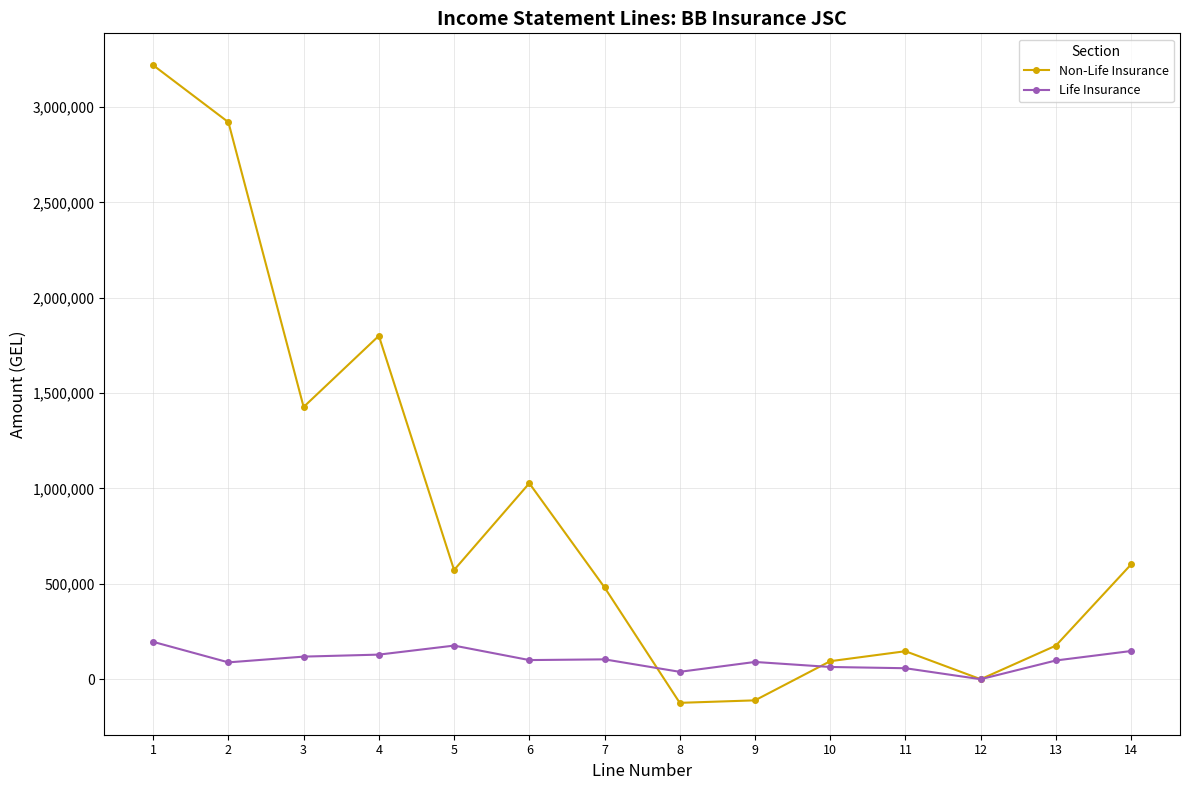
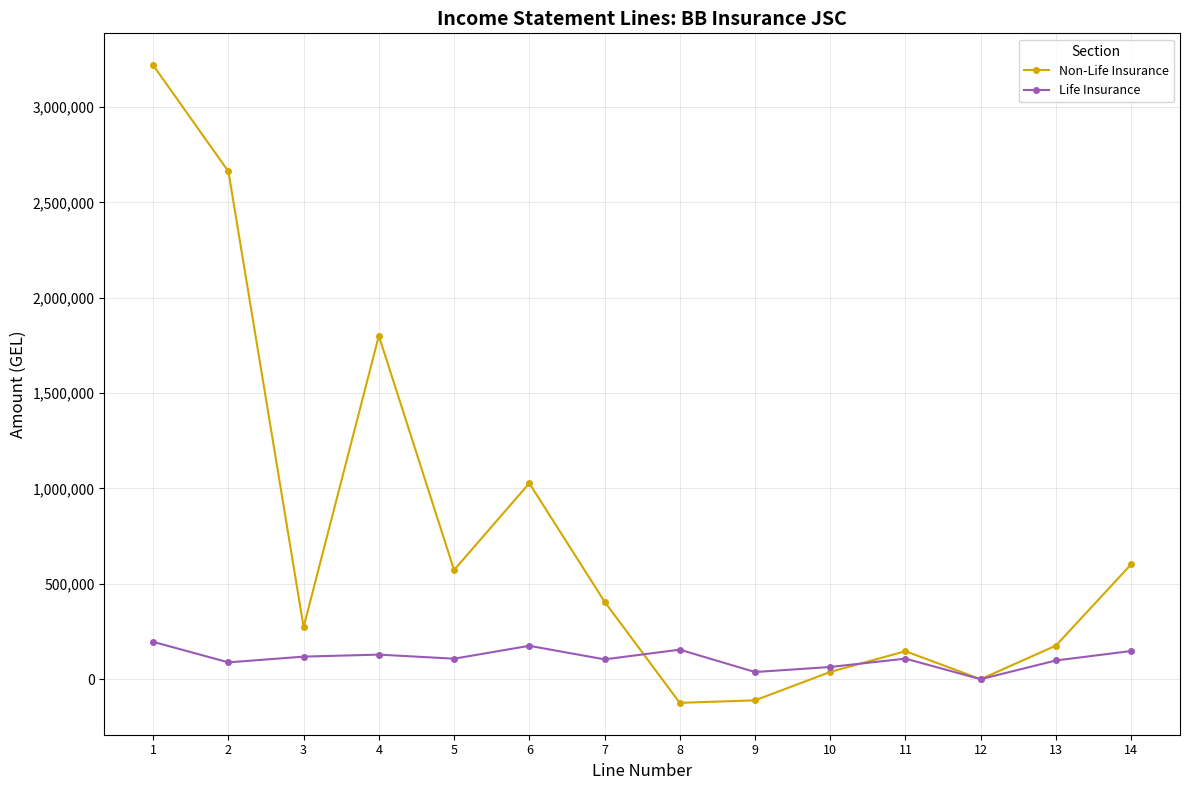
Non-Life Insurance, 2: 2,920,000 -> 2,660,000
Non-Life Insurance, 3: 1,430,000 -> 270,000
Life Insurance, 5: 180,000 -> 110,000
Life Insurance, 6: 100,000 -> 180,000
Non-Life Insurance, 7: 480,000 -> 410,000
Life Insurance, 8: 40,000 -> 150,000
Life Insurance, 9: 90,000 -> 40,000
Non-Life Insurance, 10: 90,000 -> 40,000
Life Insurance, 11: 60,000 -> 110,000
